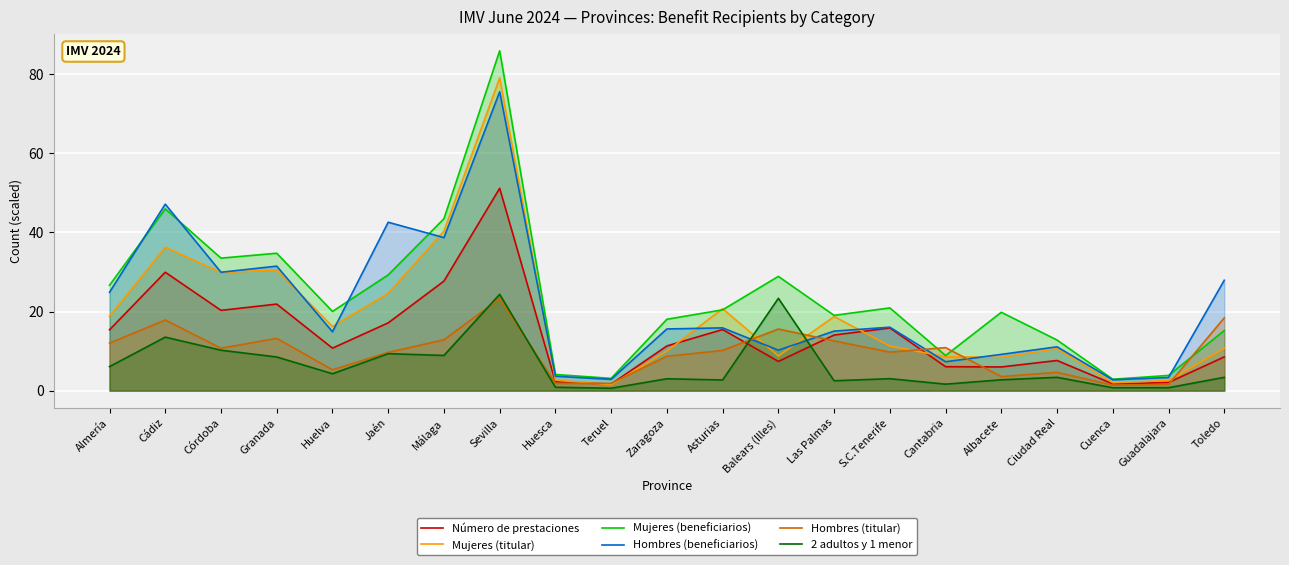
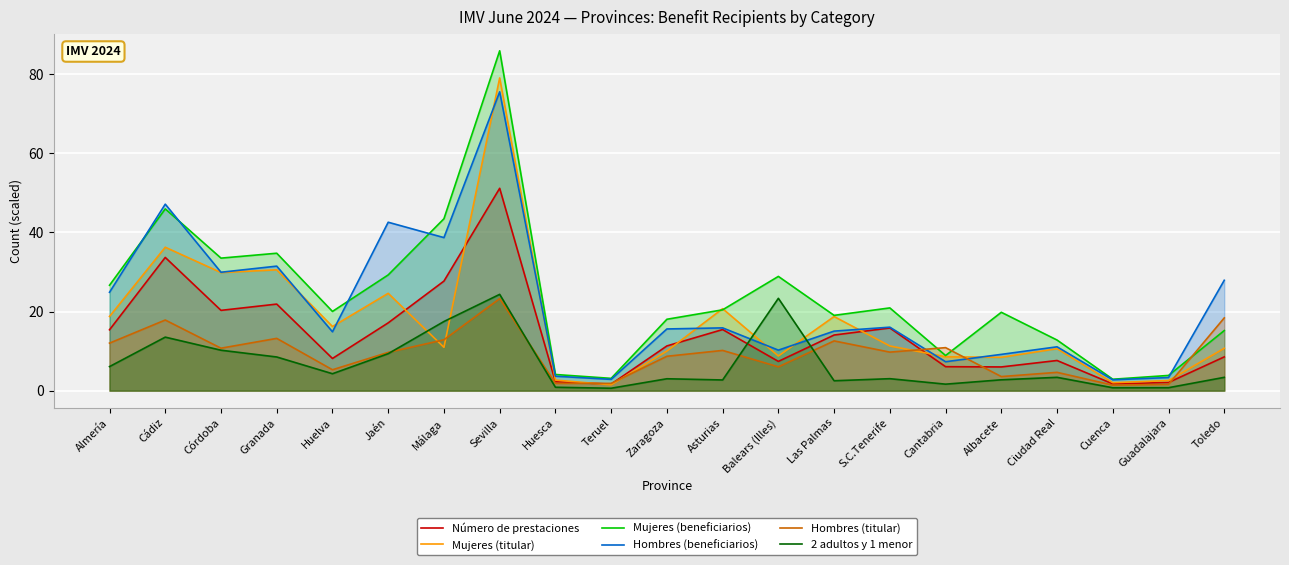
Número de prestaciones, Cádiz: 30 -> 34
Número de prestaciones, Huelva: 11 -> 8
Mujeres (titular), Málaga: 40 -> 11
2 adultos y 1 menor, Málaga: 9 -> 17
Hombres (titular), Balears (Illes): 16 -> 6
